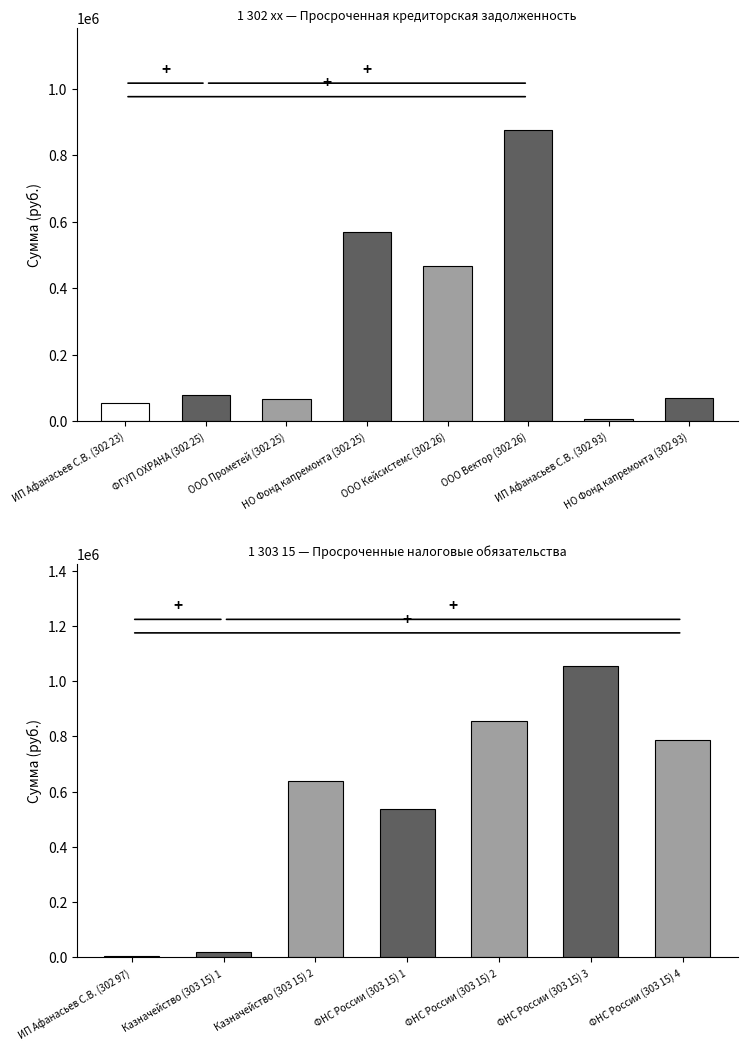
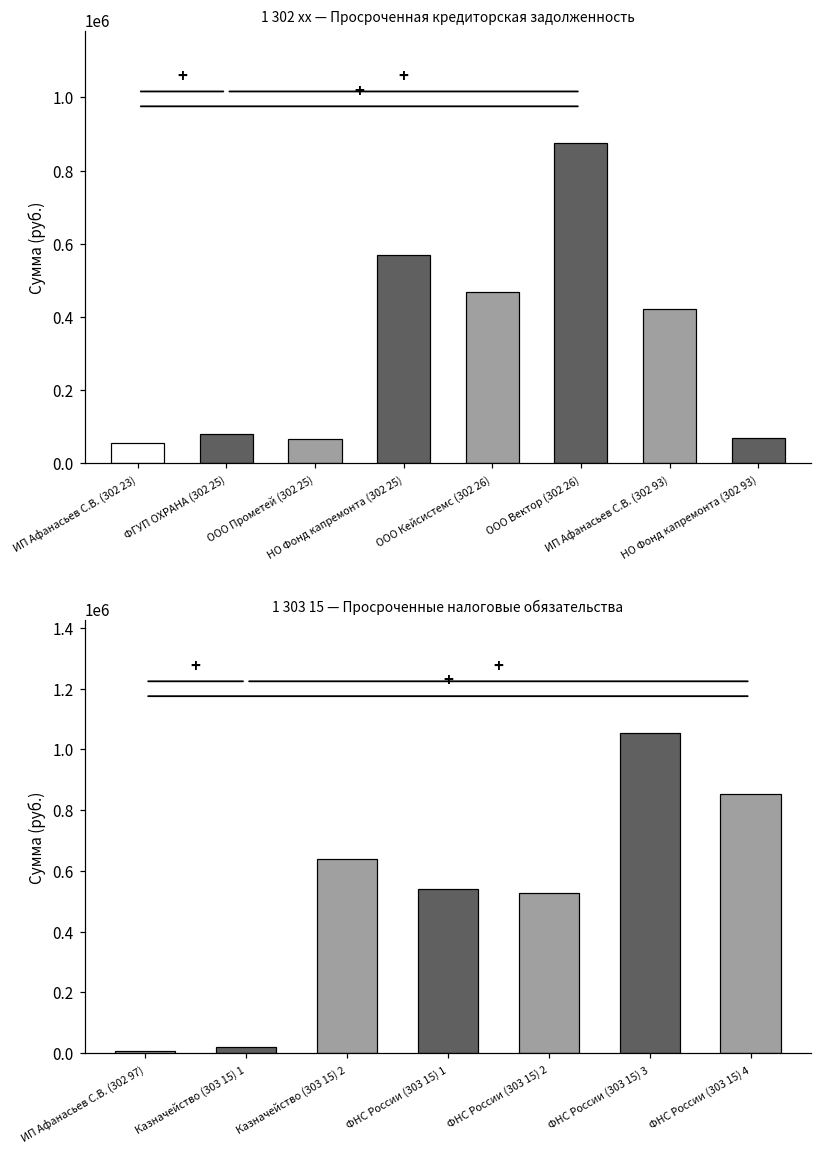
1 302 xx — Просроченная кредиторская задолженность, ИП Афанасьев С.В. (302 93): 10000 -> 420000
1 303 15 — Просроченные налоговые обязательства, ФНС России (303 15) 2: 860000 -> 530000
1 303 15 — Просроченные налоговые обязательства, ФНС России (303 15) 4: 790000 -> 850000
